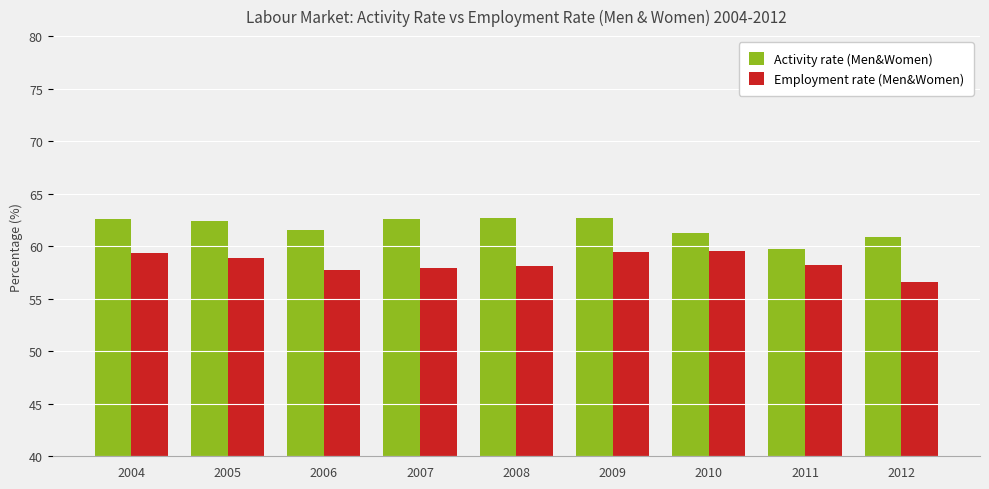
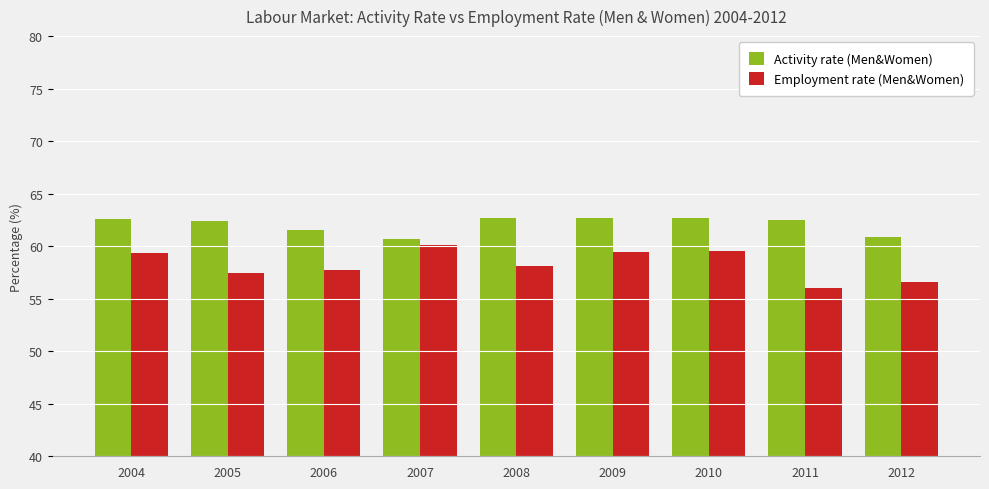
Employment rate (Men&Women), 2005: 58.9 -> 57.5
Activity rate (Men&Women), 2007: 62.6 -> 60.7
Employment rate (Men&Women), 2007: 57.9 -> 60.2
Activity rate (Men&Women), 2010: 61.2 -> 62.7
Activity rate (Men&Women), 2011: 59.7 -> 62.5
Employment rate (Men&Women), 2011: 58.2 -> 56.1
